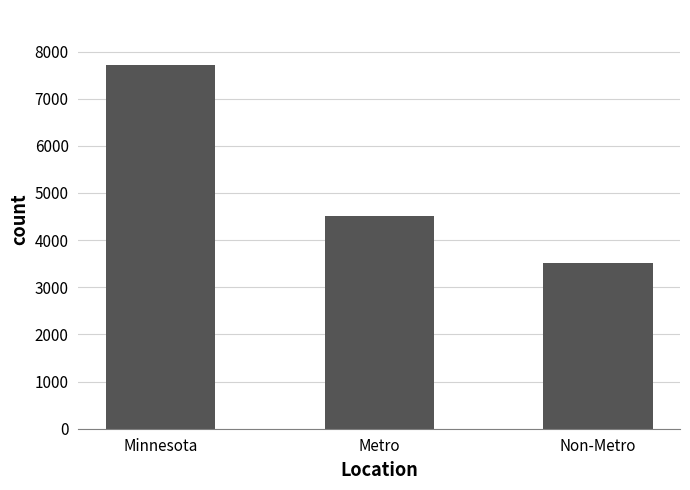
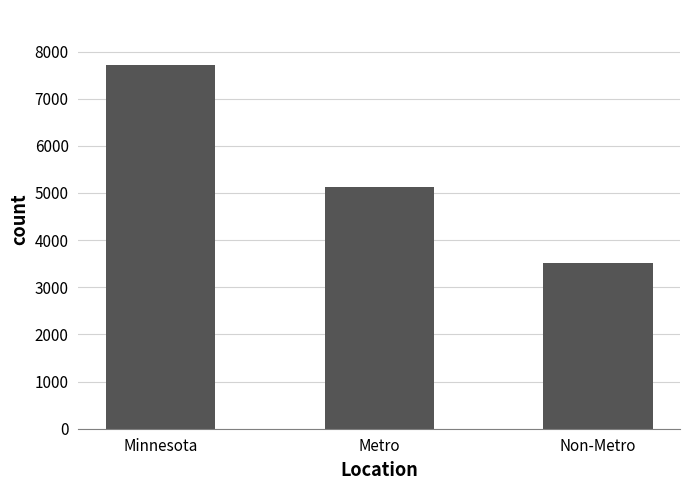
Metro: 4500 -> 5100
